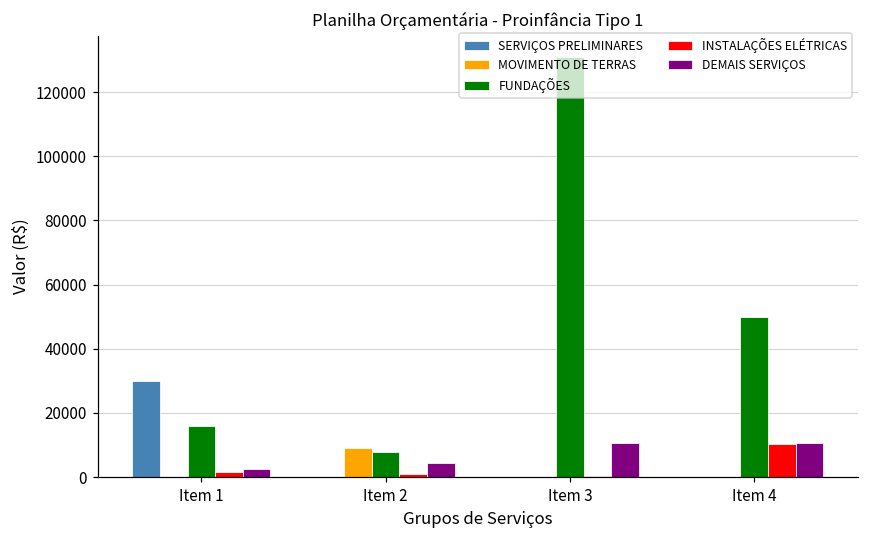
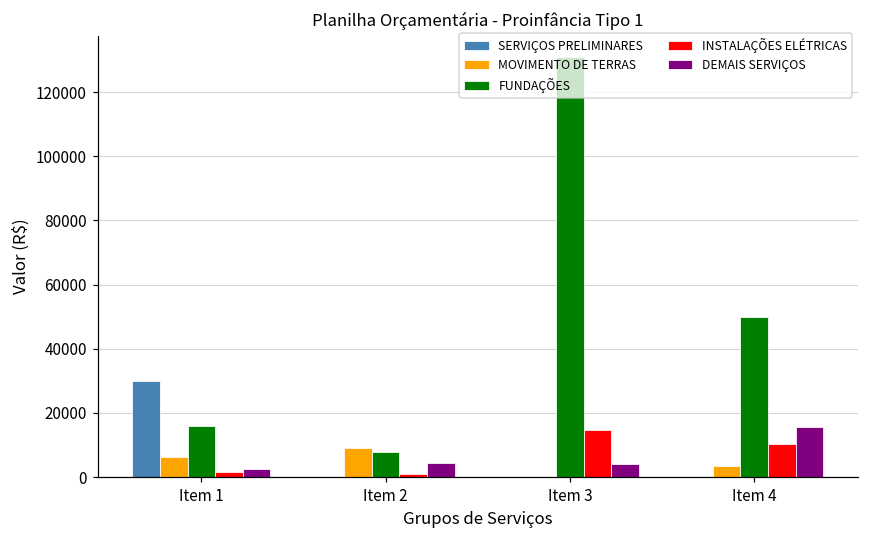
MOVIMENTO DE TERRAS, Item 1: 0 -> 6000
INSTALAÇÕES ELÉTRICAS, Item 3: 0 -> 15000
DEMAIS SERVIÇOS, Item 3: 11000 -> 4000
MOVIMENTO DE TERRAS, Item 4: 0 -> 3000
DEMAIS SERVIÇOS, Item 4: 11000 -> 16000
